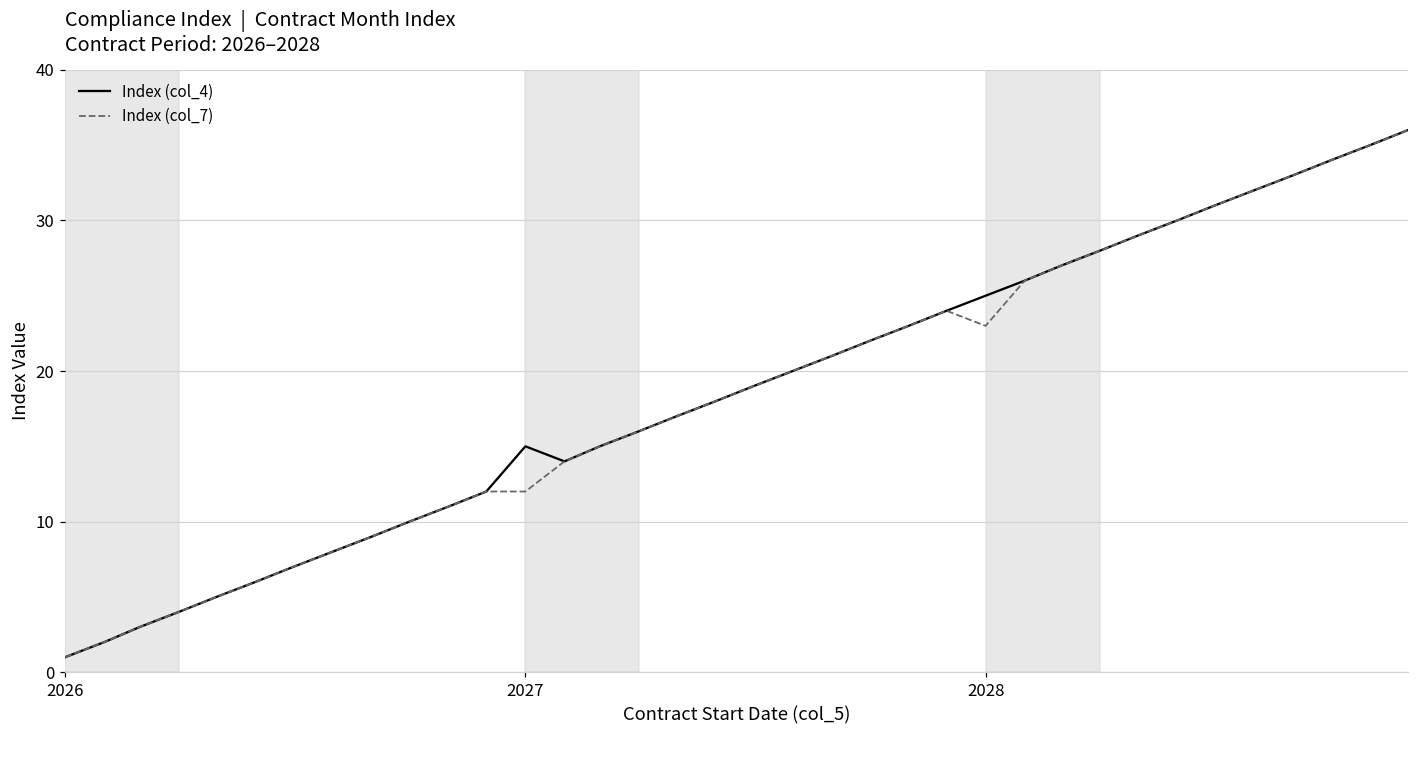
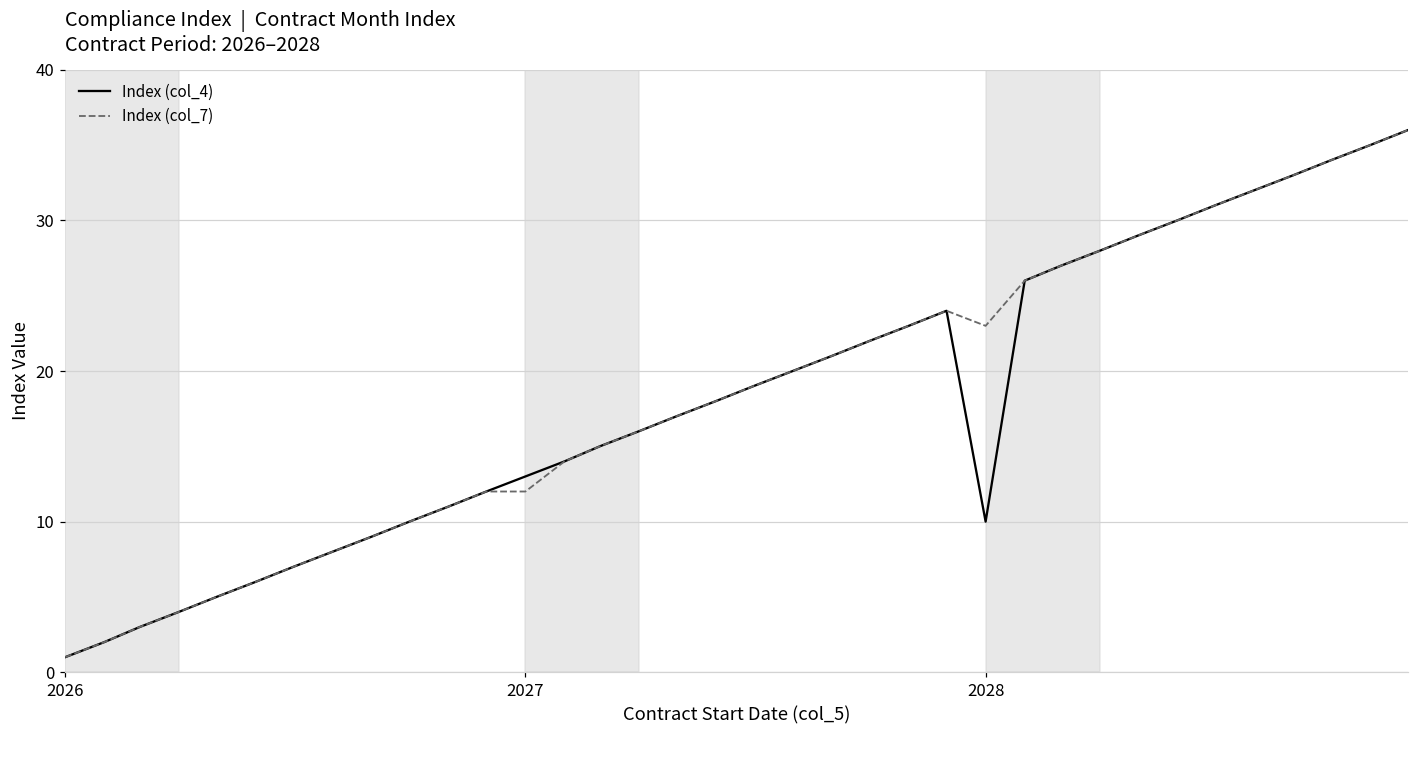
Index (col_4), 2027: 15 -> 13
Index (col_4), 2028: 25 -> 10
